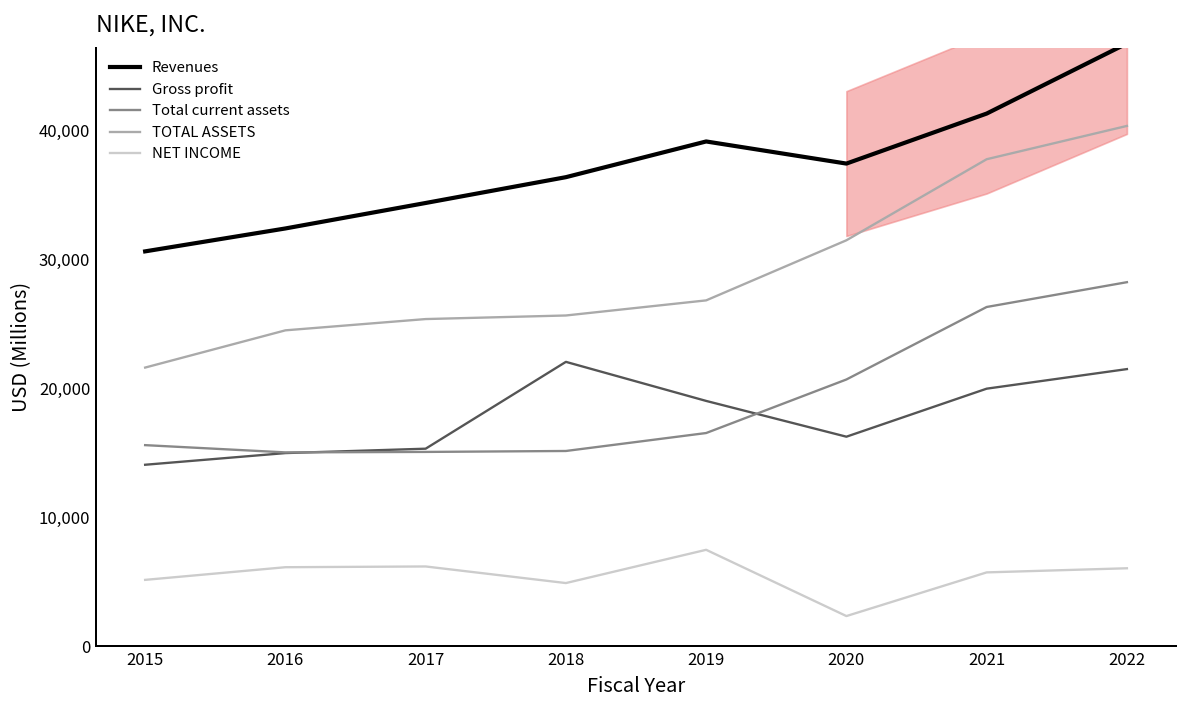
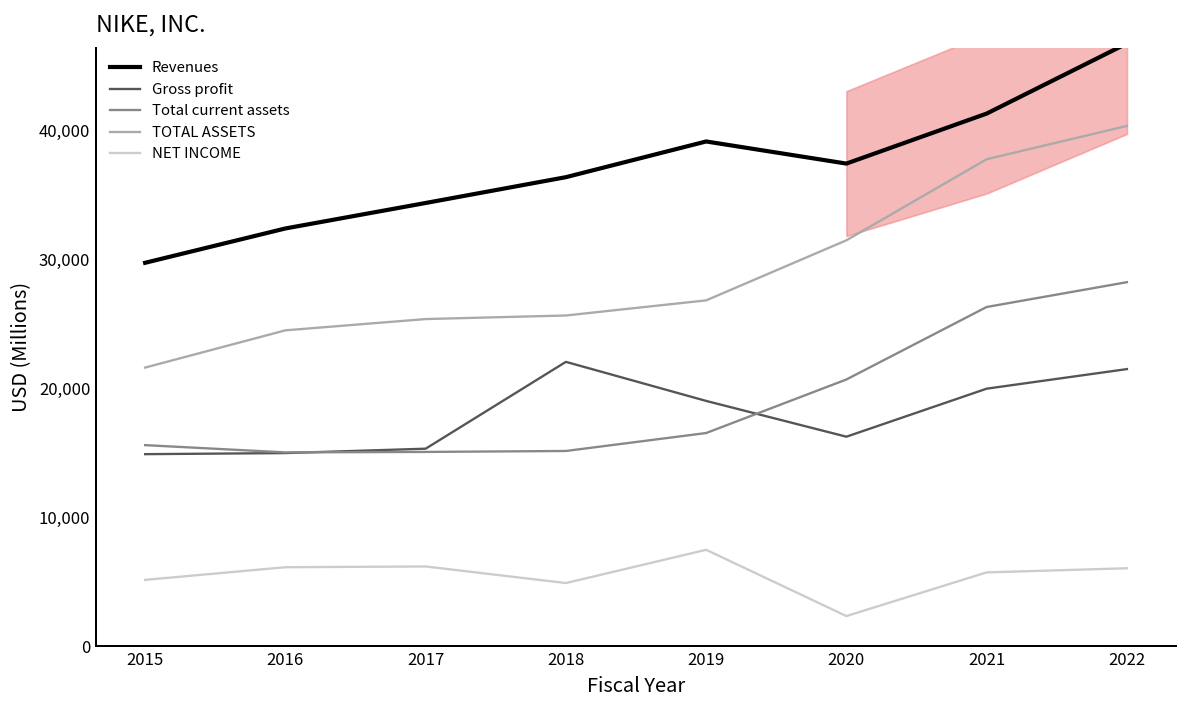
Revenues, 2015: 30,600 -> 29,700
Gross profit, 2015: 14,100 -> 14,900
